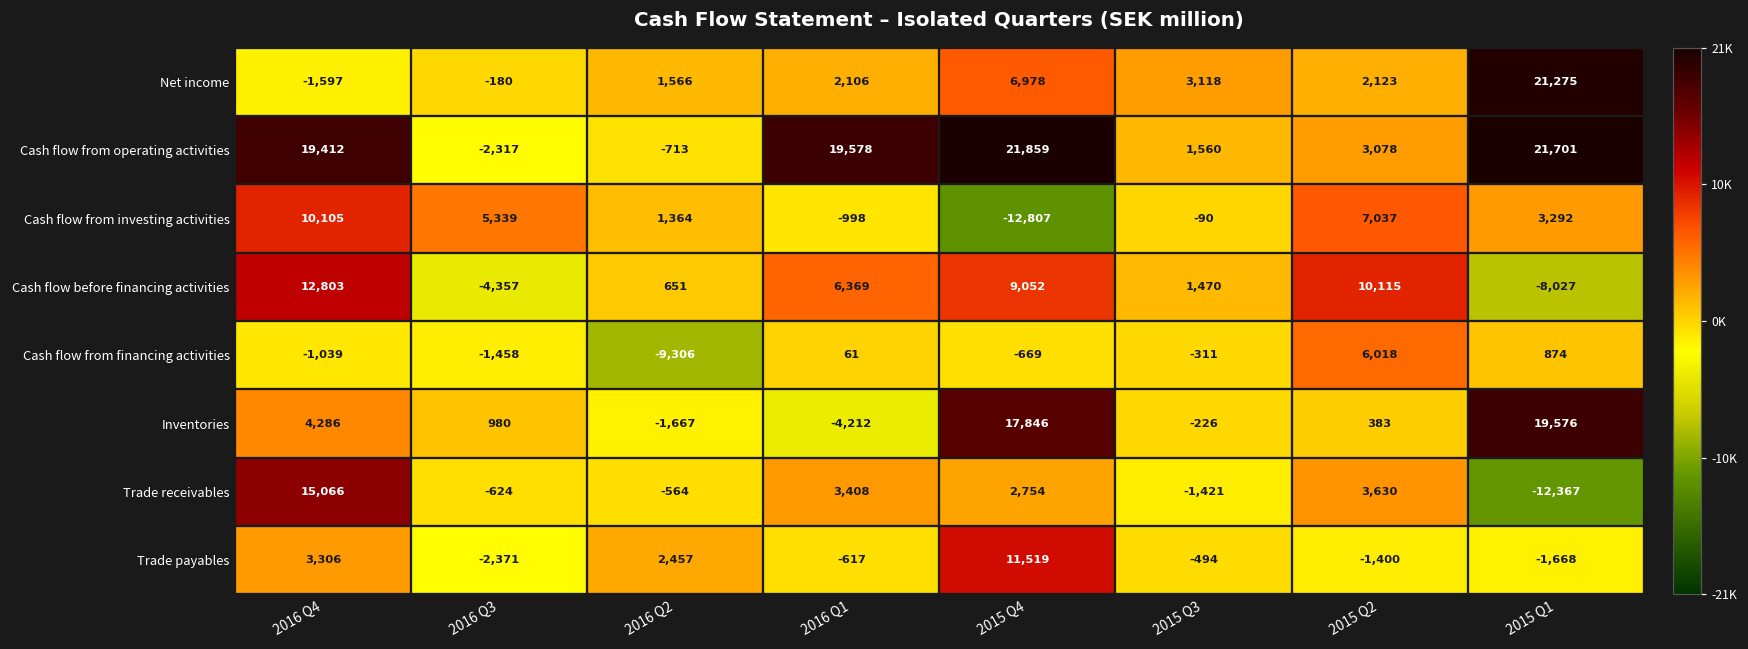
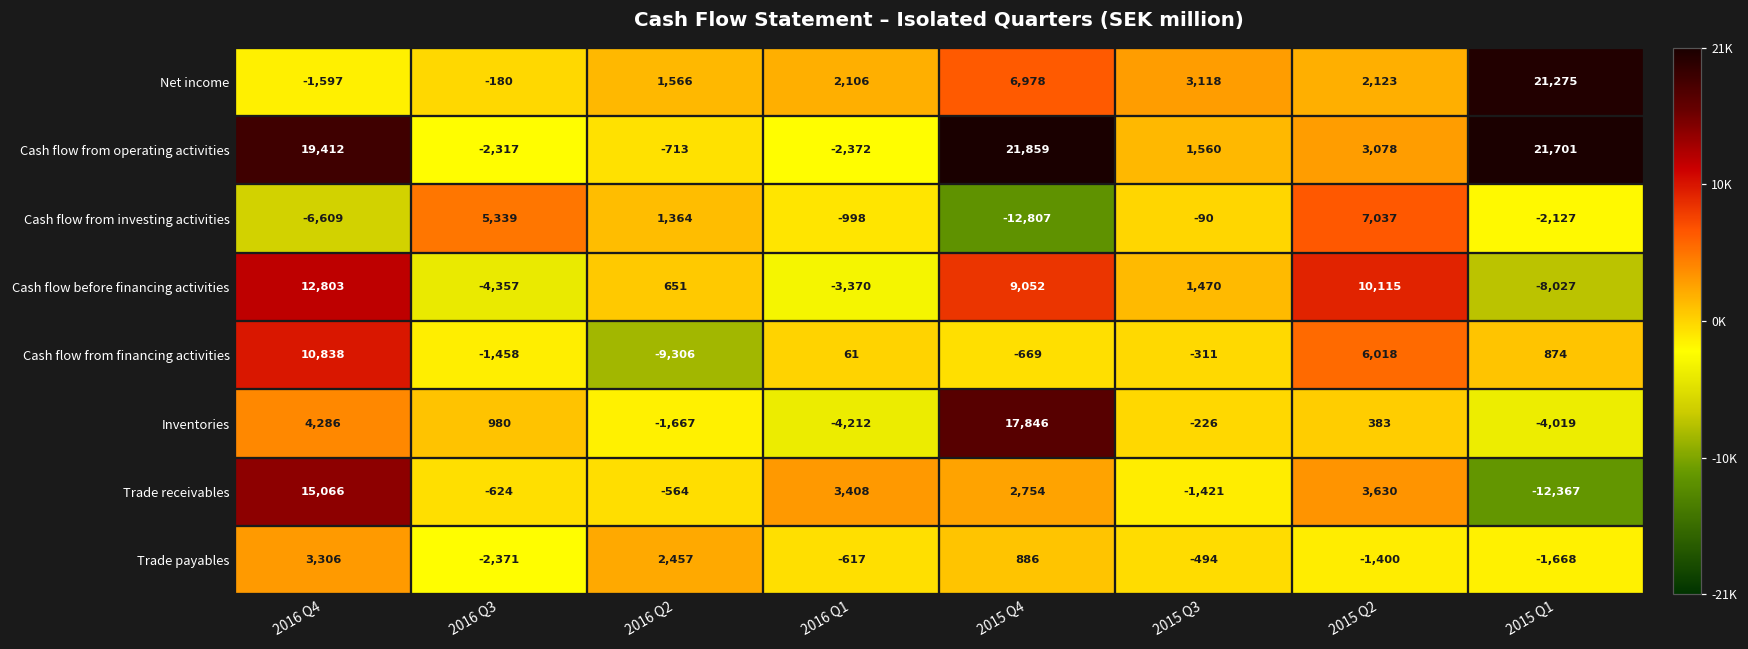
Cash flow from operating activities, 2016 Q1: 19,578 -> -2,372
Cash flow from investing activities, 2016 Q4: 10,105 -> -6,609
Cash flow from investing activities, 2015 Q1: 3,292 -> -2,127
Cash flow before financing activities, 2016 Q1: 6,369 -> -3,370
Cash flow from financing activities, 2016 Q4: -1,039 -> 10,838
Inventories, 2015 Q1: 19,576 -> -4,019
Trade payables, 2015 Q4: 11,519 -> 886
